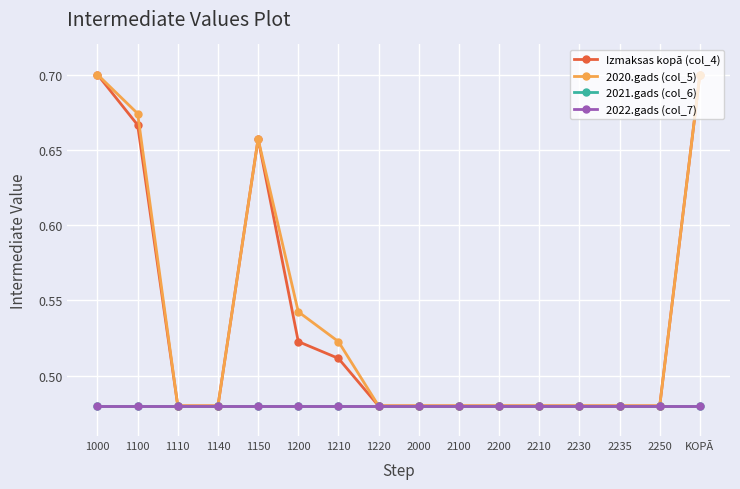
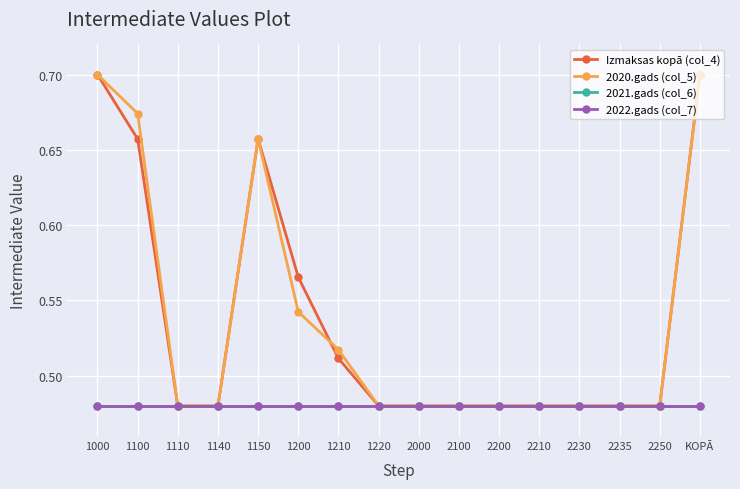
Izmaksas kopā (col_4), 1100: 0.667 -> 0.657
Izmaksas kopā (col_4), 1200: 0.523 -> 0.565
2020.gads (col_5), 1210: 0.523 -> 0.517
